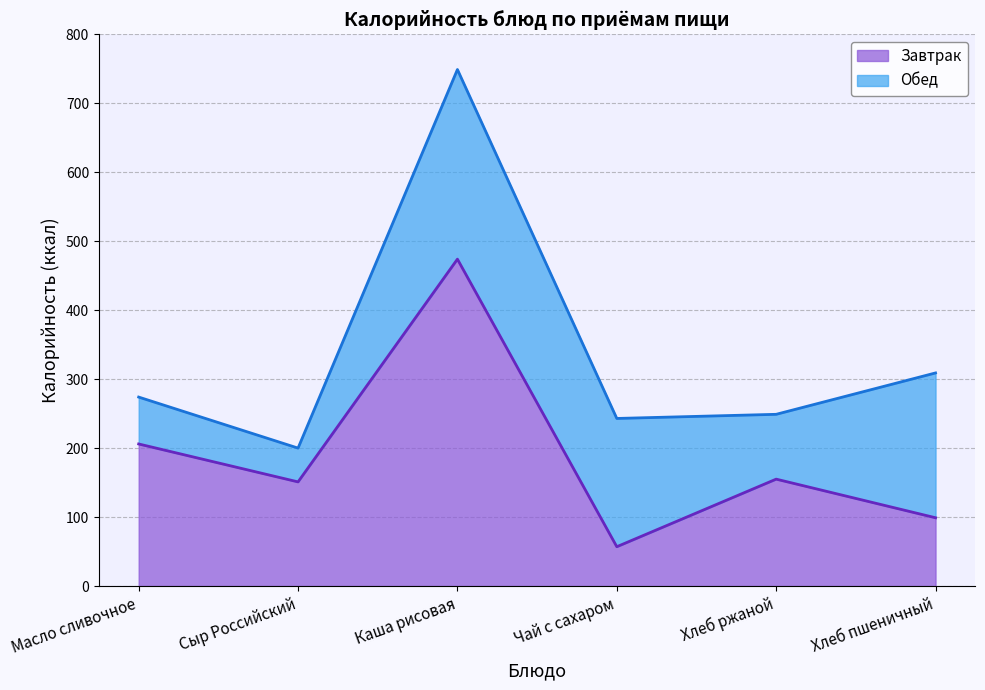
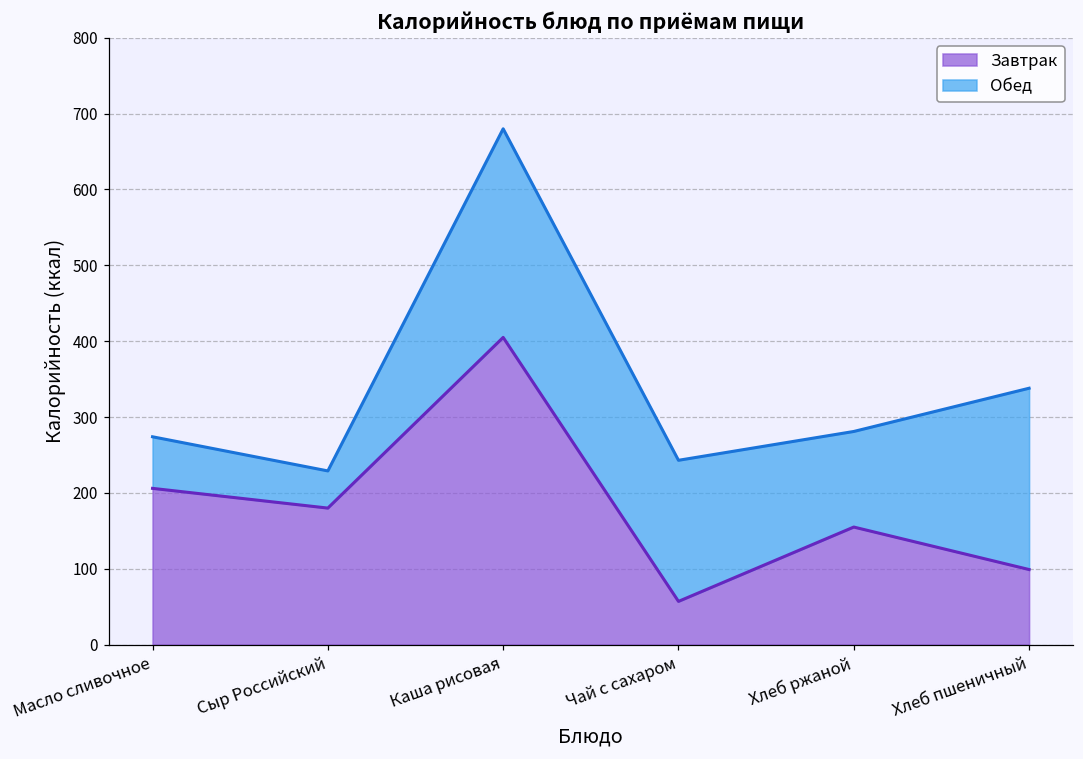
Завтрак, Сыр Российский: 150 -> 180
Завтрак, Каша рисовая: 470 -> 410
Обед, Хлеб ржаной: 90 -> 130
Обед, Хлеб пшеничный: 210 -> 240
